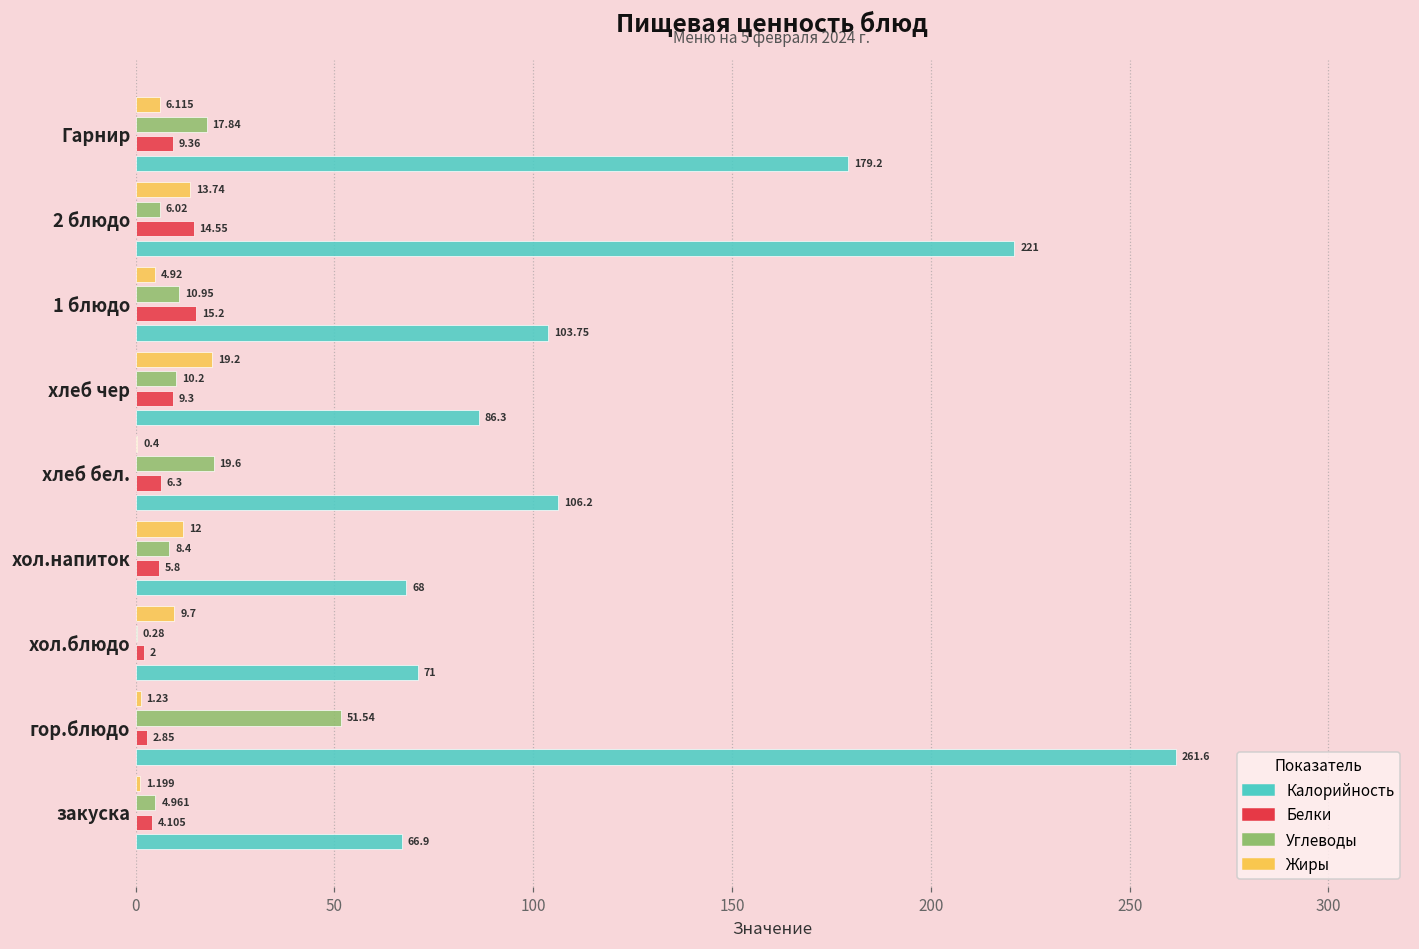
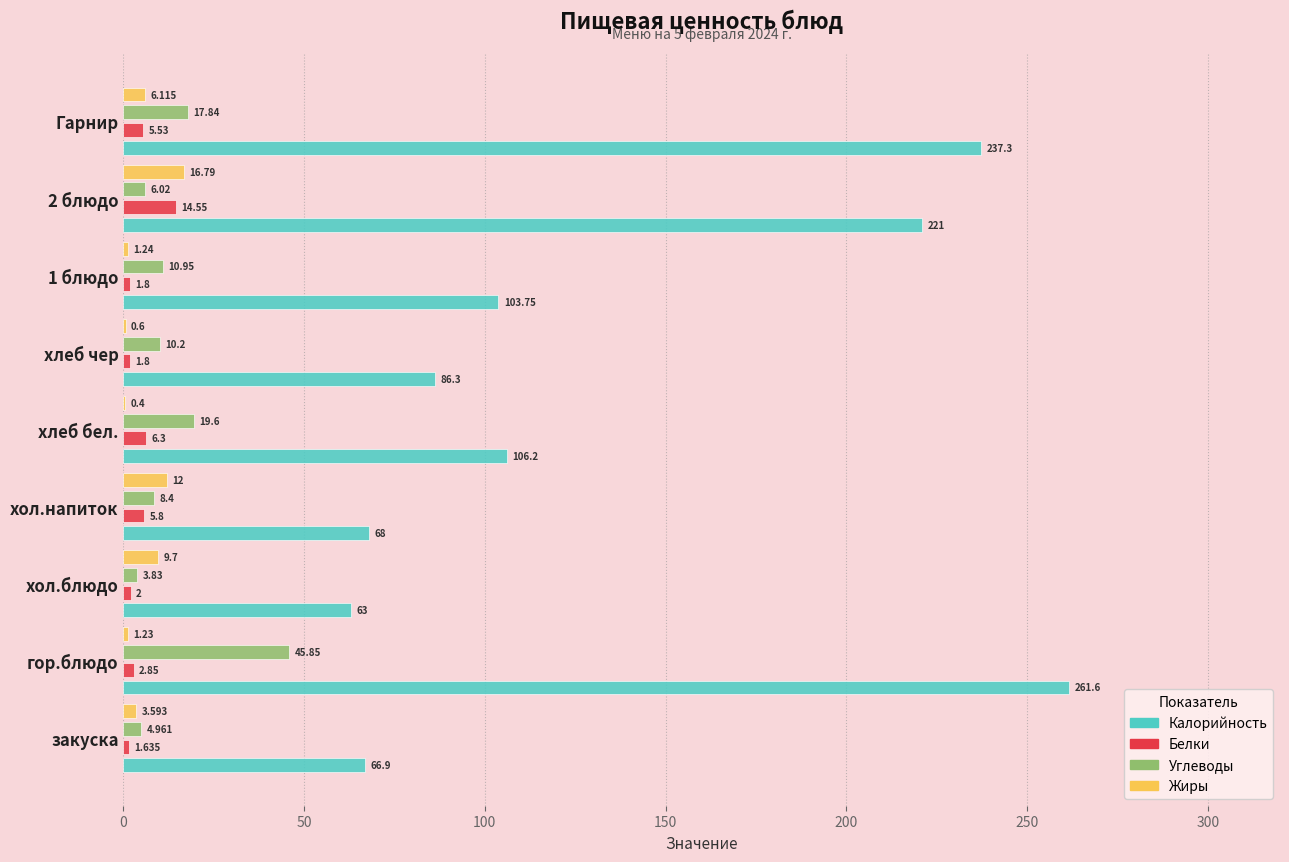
Белки, Гарнир: 9.36 -> 5.53
Калорийность, Гарнир: 179.2 -> 237.3
Жиры, 2 блюдо: 13.74 -> 16.79
Жиры, 1 блюдо: 4.92 -> 1.24
Белки, 1 блюдо: 15.2 -> 1.8
Жиры, хлеб чер: 19.2 -> 0.6
Белки, хлеб чер: 9.3 -> 1.8
Углеводы, хол.блюдо: 0.28 -> 3.83
Калорийность, хол.блюдо: 71 -> 63
Углеводы, гор.блюдо: 51.54 -> 45.85
Жиры, закуска: 1.199 -> 3.593
Белки, закуска: 4.105 -> 1.635
